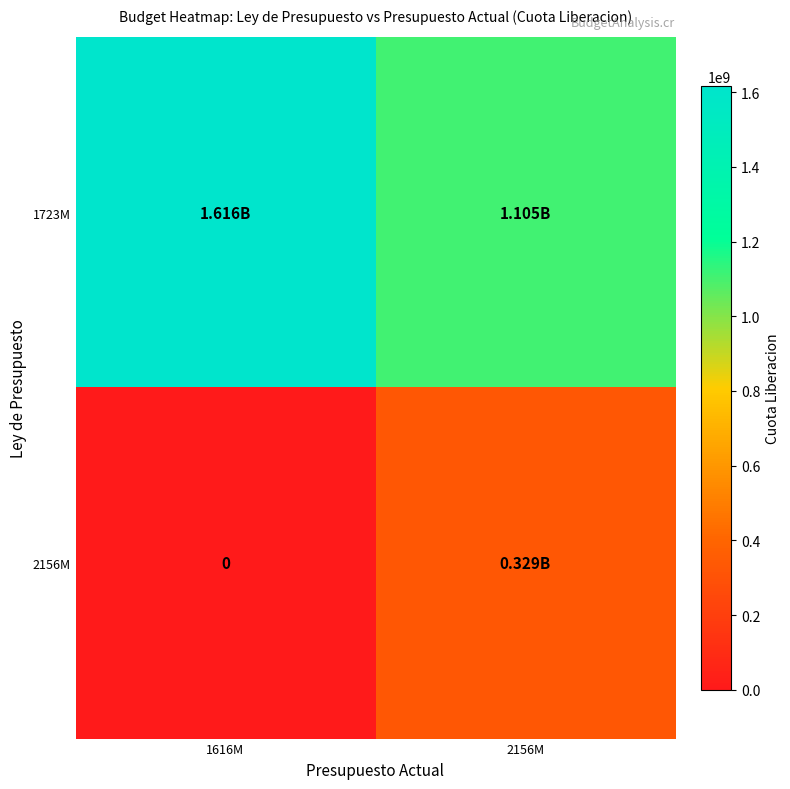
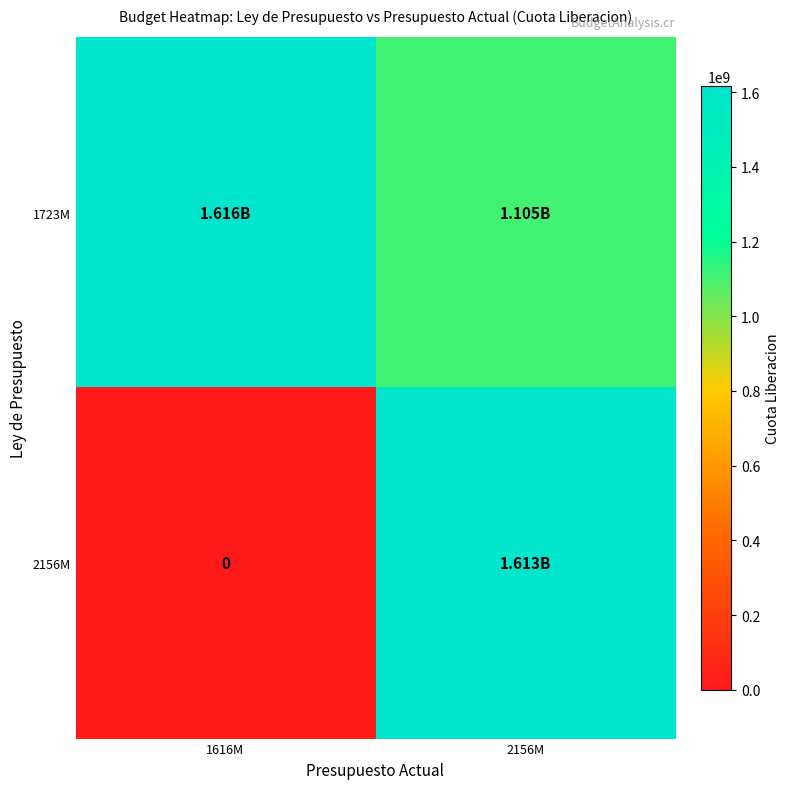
2156M, 2156M: 0.329B -> 1.613B
